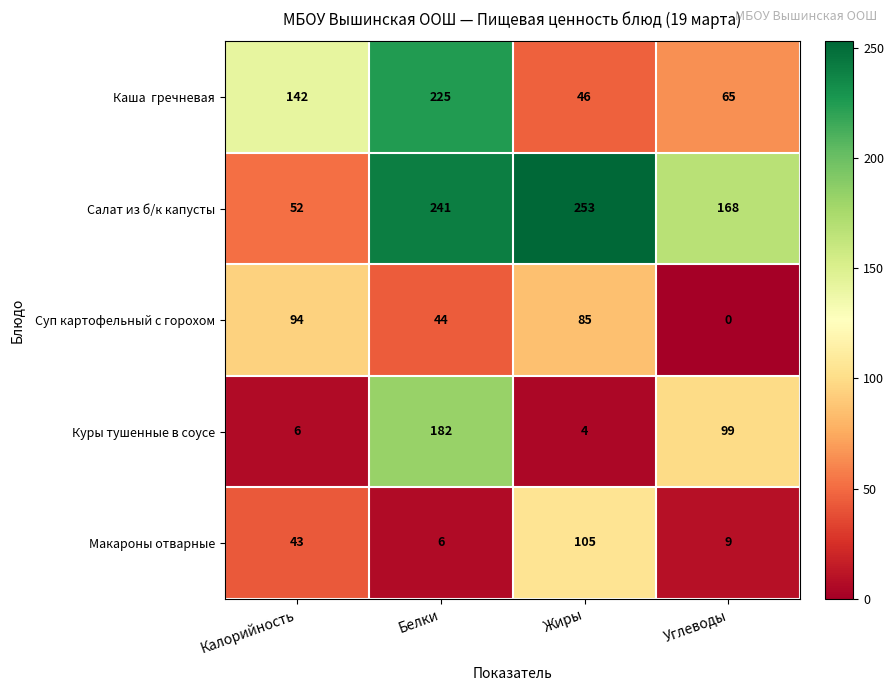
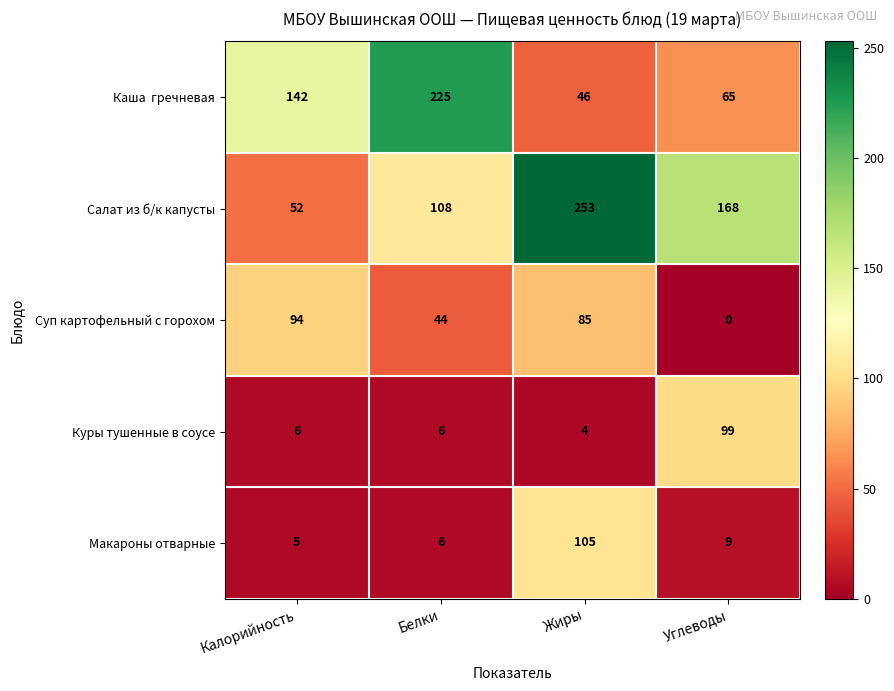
Салат из б/к капусты, Белки: 241 -> 108
Куры тушенные в соусе, Белки: 182 -> 6
Макароны отварные, Калорийность: 43 -> 5
